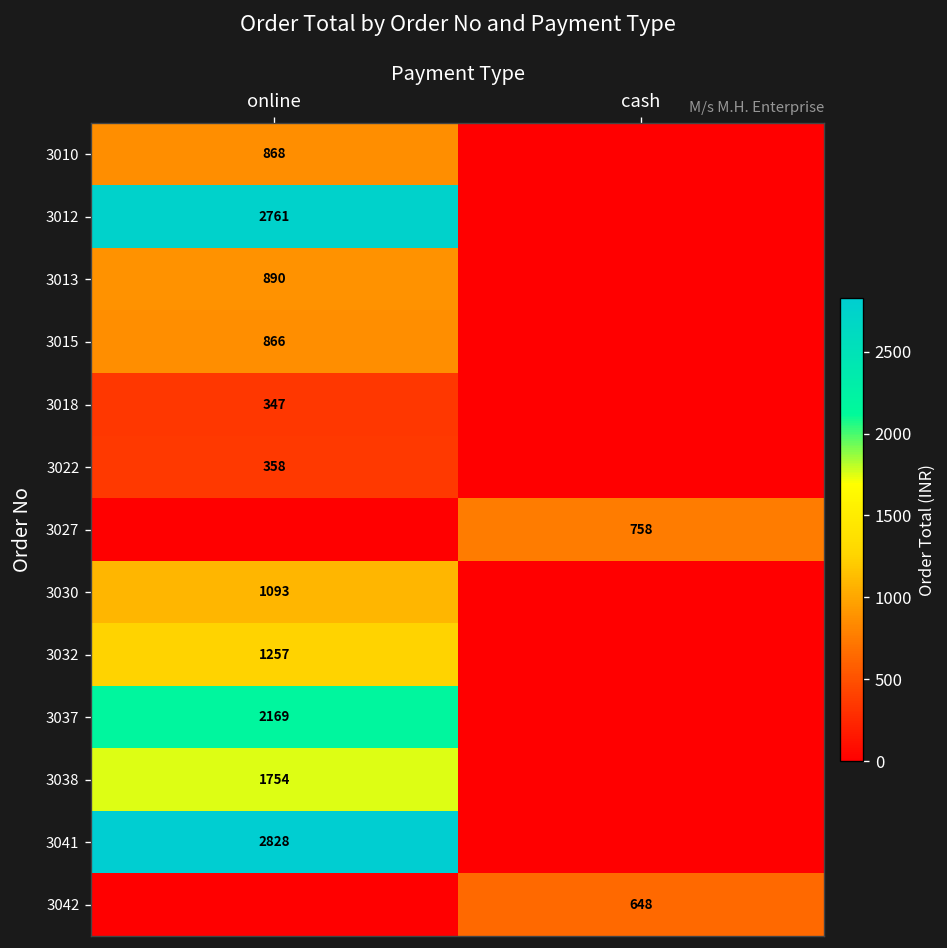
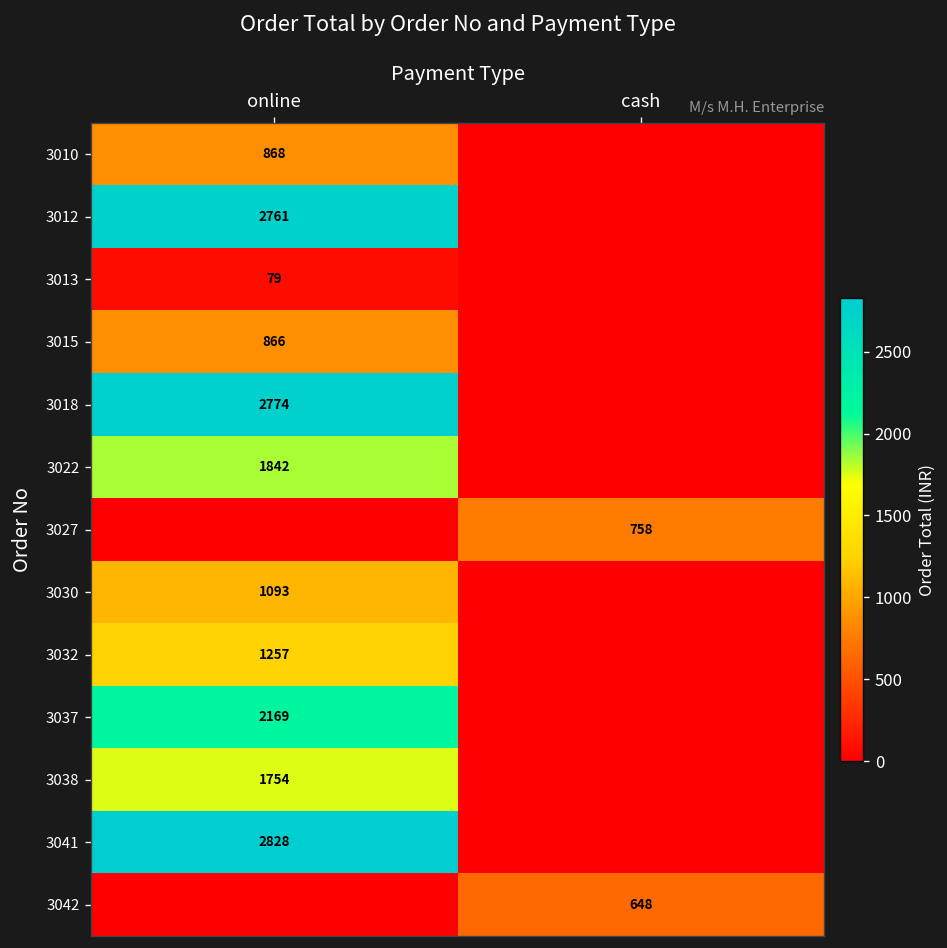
3013, online: 890 -> 79
3018, online: 347 -> 2774
3022, online: 358 -> 1842
